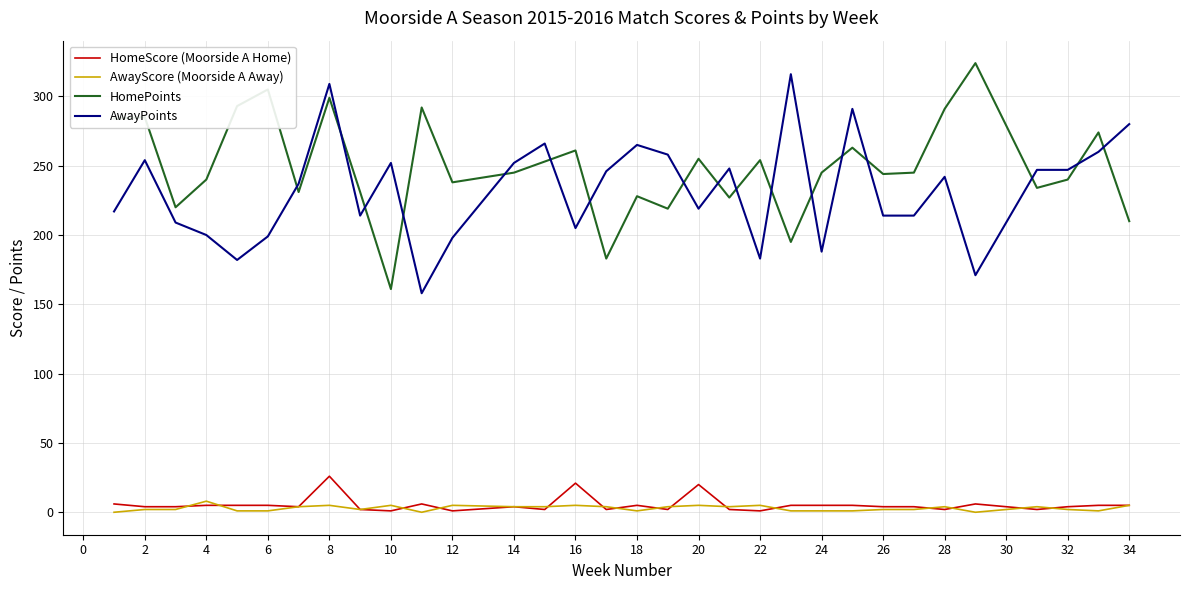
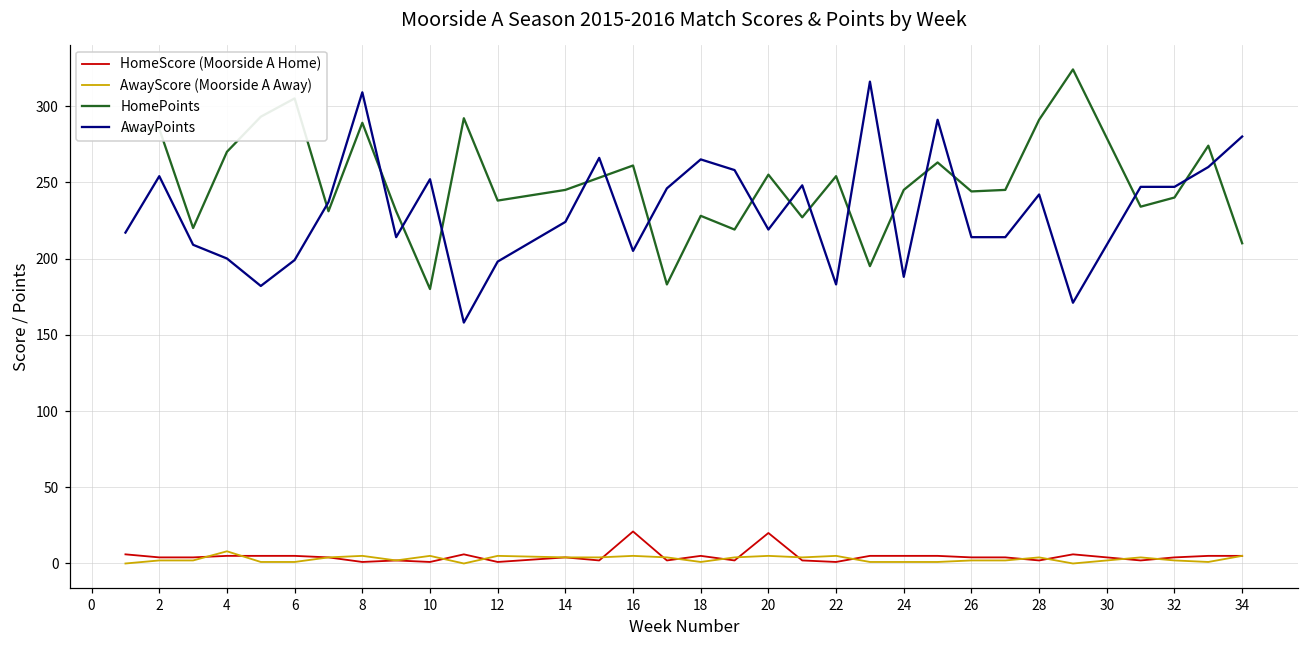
HomePoints, 4: 240 -> 270
HomeScore (Moorside A Home), 8: 26 -> 1
HomePoints, 8: 299 -> 289
HomePoints, 10: 161 -> 180
AwayPoints, 14: 252 -> 224
